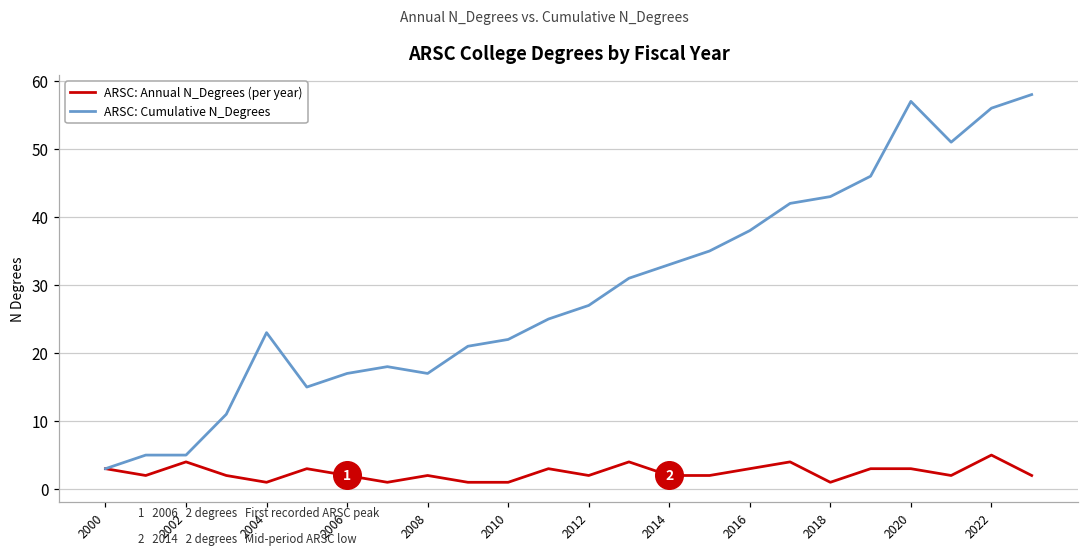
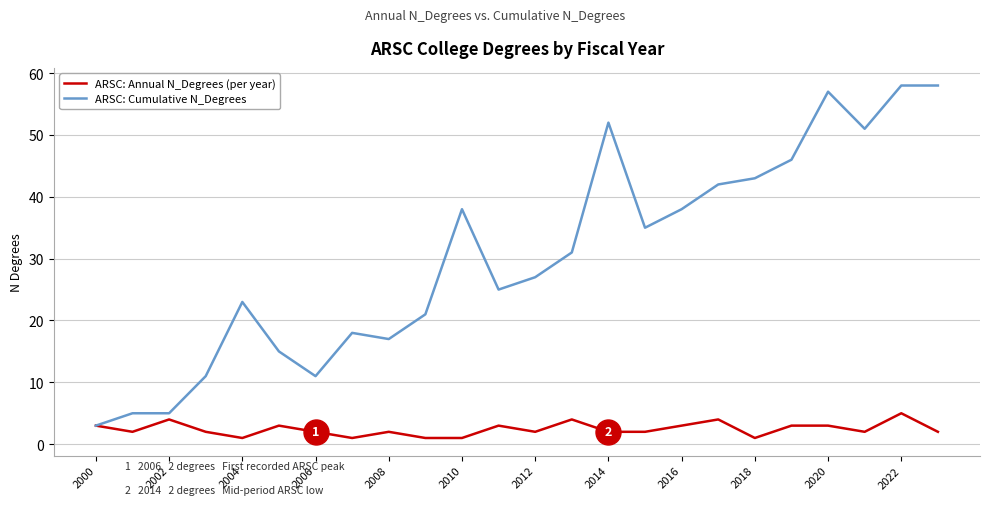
ARSC: Cumulative N_Degrees, 2006: 17 -> 11
ARSC: Cumulative N_Degrees, 2010: 22 -> 38
ARSC: Cumulative N_Degrees, 2014: 33 -> 52
ARSC: Cumulative N_Degrees, 2022: 56 -> 58
